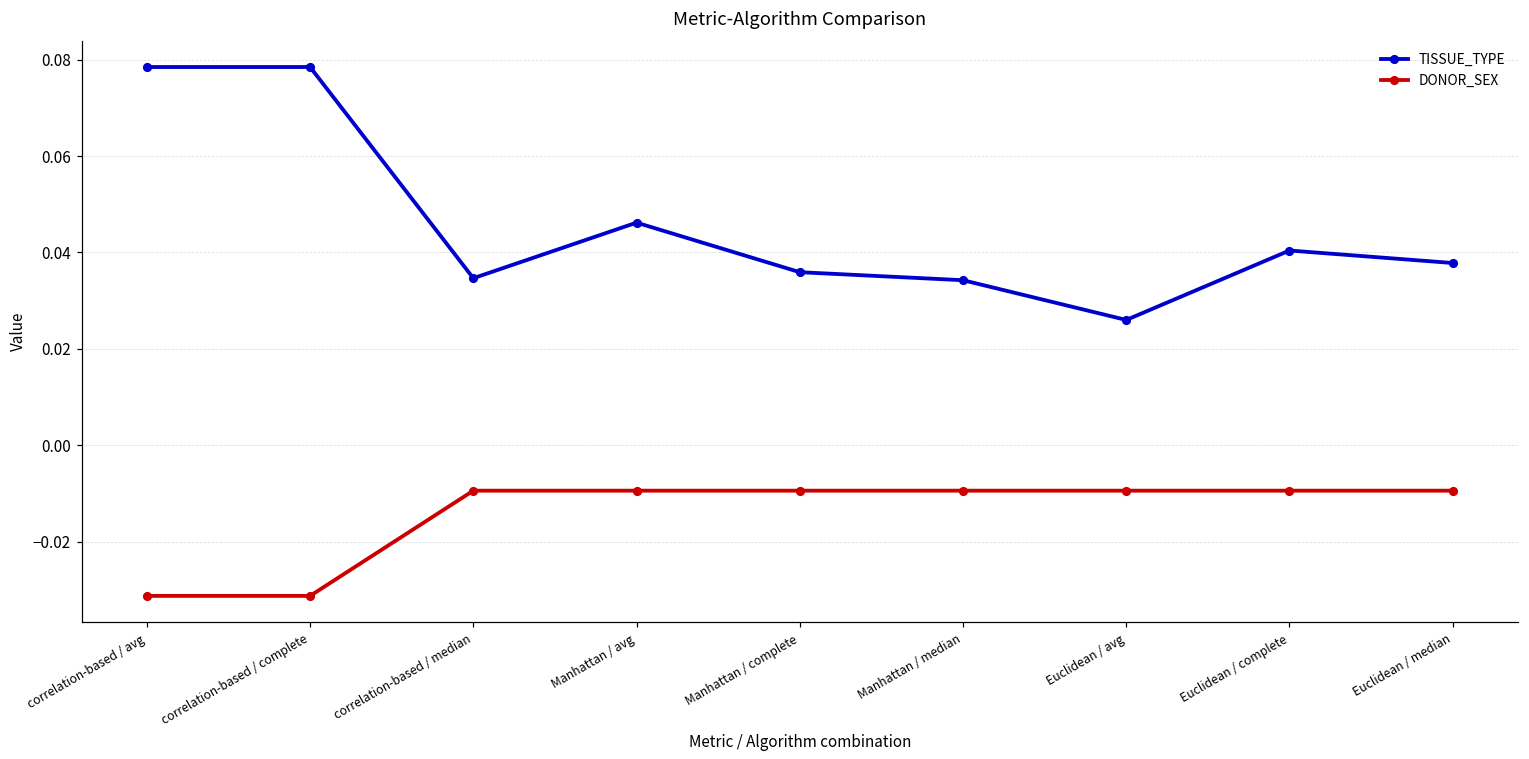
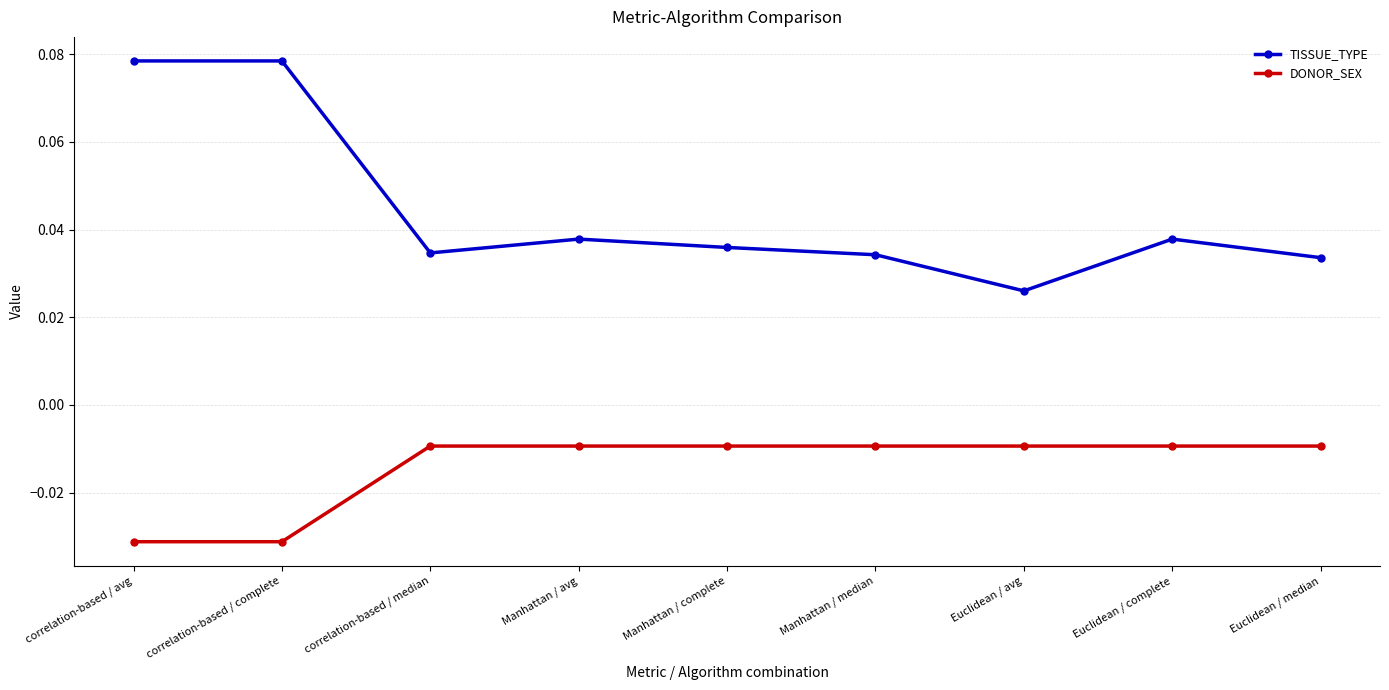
TISSUE_TYPE, Manhattan / avg: 0.046 -> 0.038
TISSUE_TYPE, Euclidean / complete: 0.040 -> 0.038
TISSUE_TYPE, Euclidean / median: 0.038 -> 0.034
